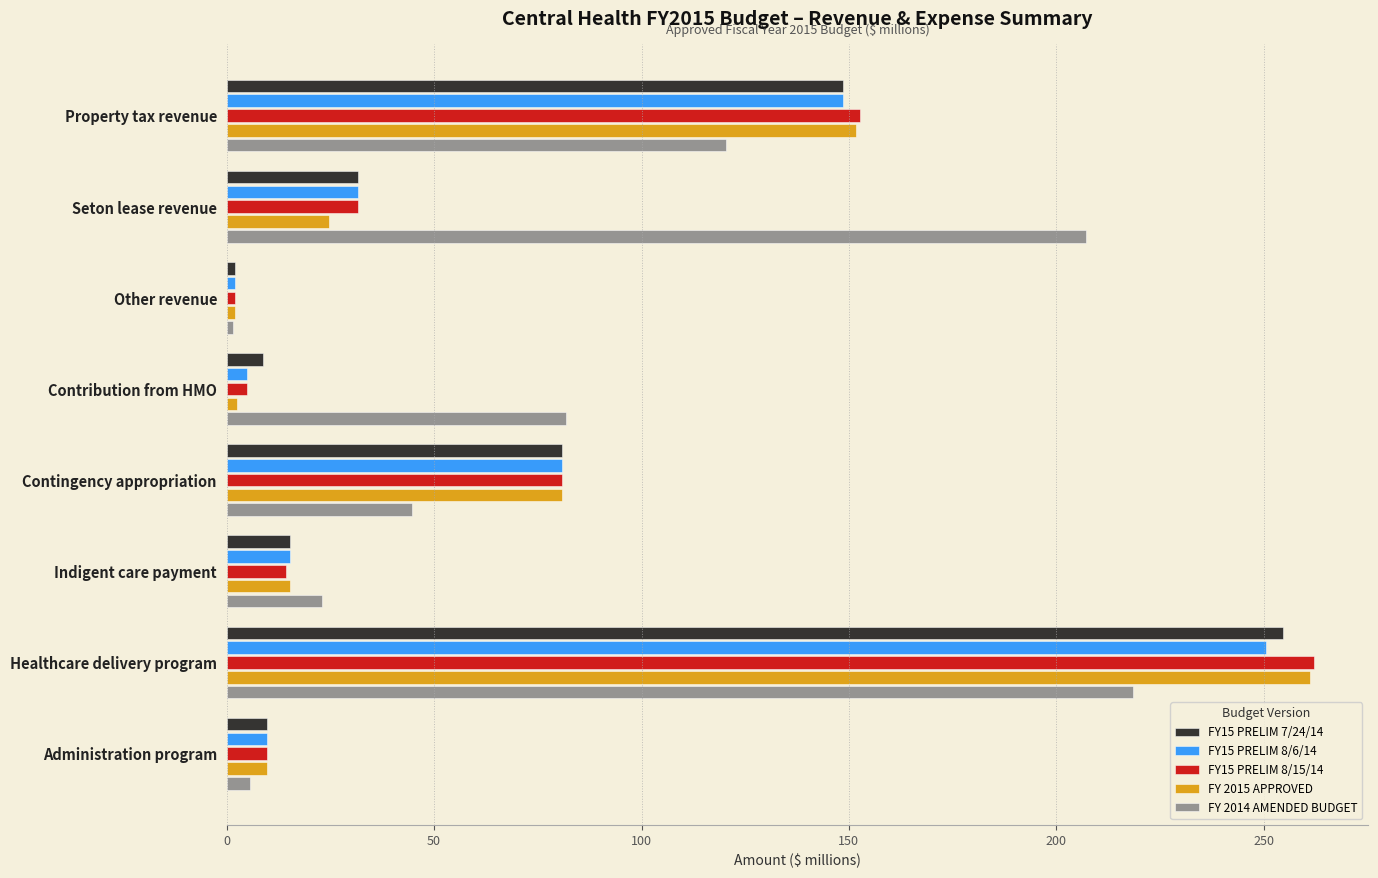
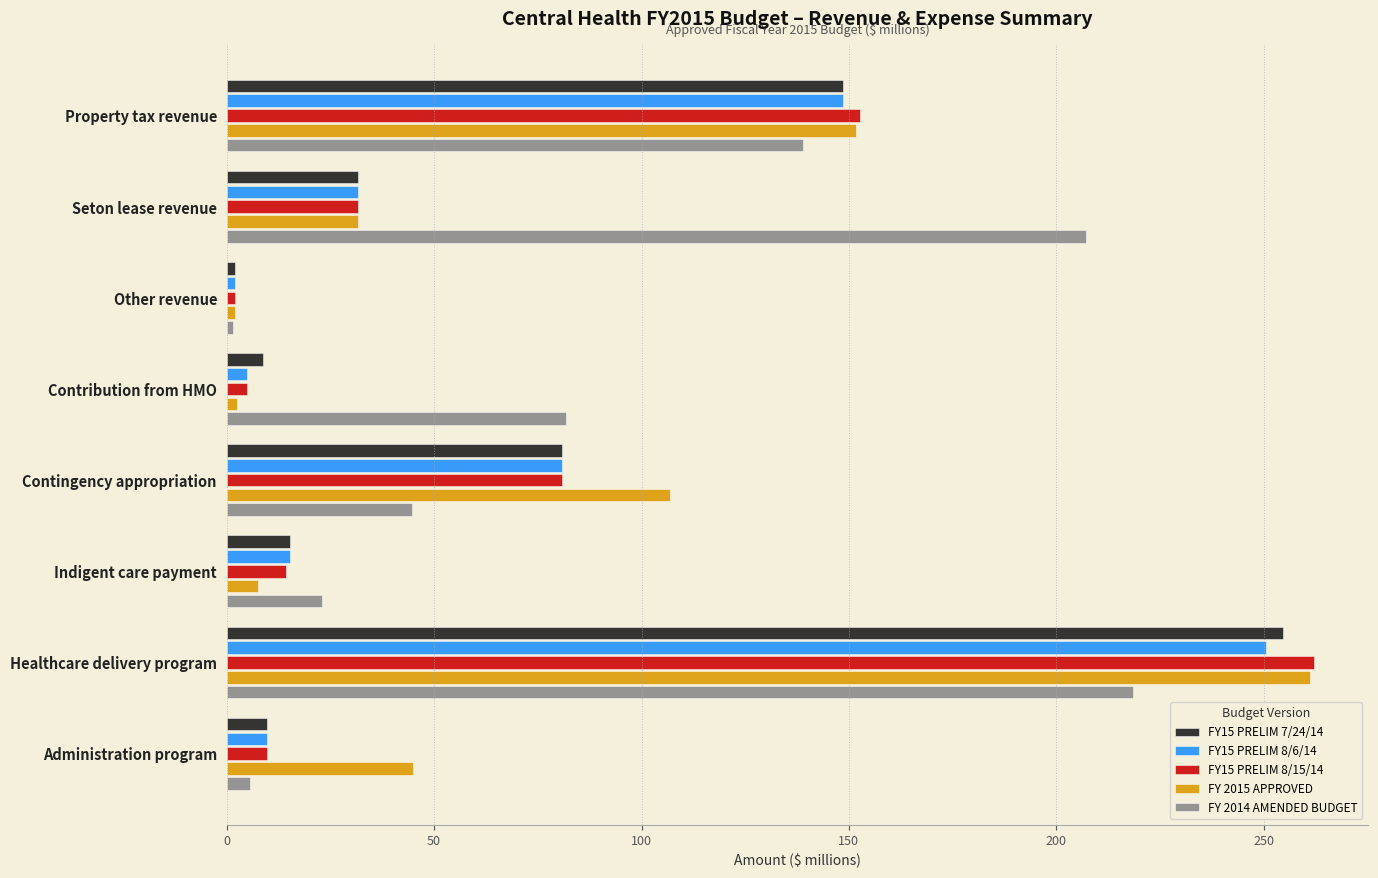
FY 2014 AMENDED BUDGET, Property tax revenue: 120 -> 139
FY 2015 APPROVED, Seton lease revenue: 25 -> 32
FY 2015 APPROVED, Contingency appropriation: 81 -> 107
FY 2015 APPROVED, Indigent care payment: 15 -> 8
FY 2015 APPROVED, Administration program: 10 -> 45
